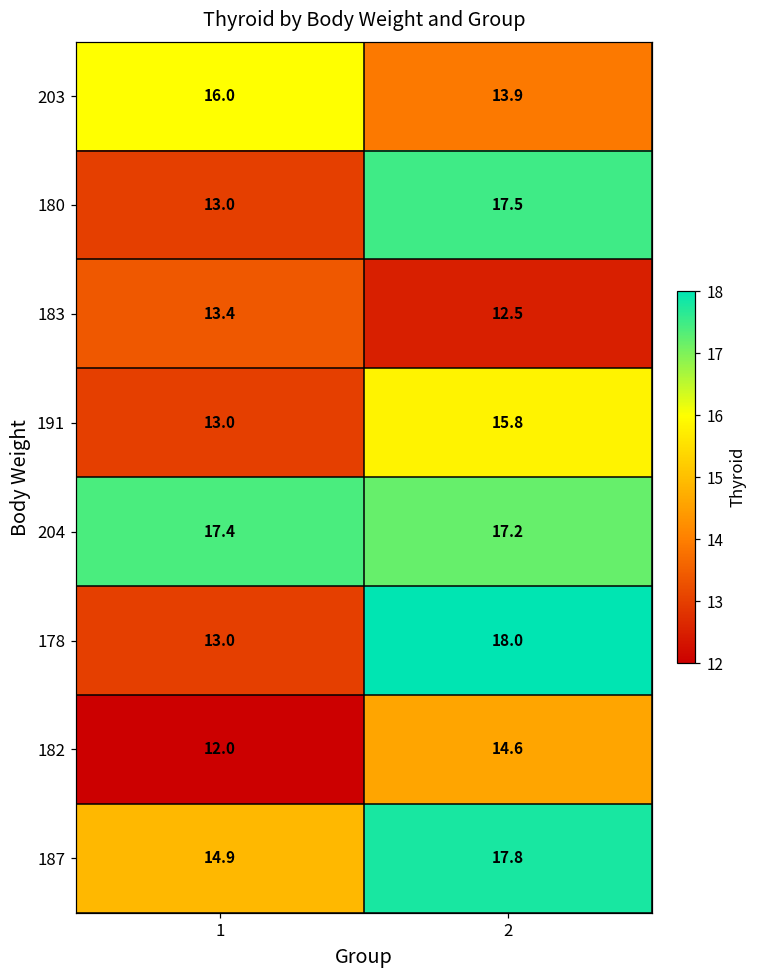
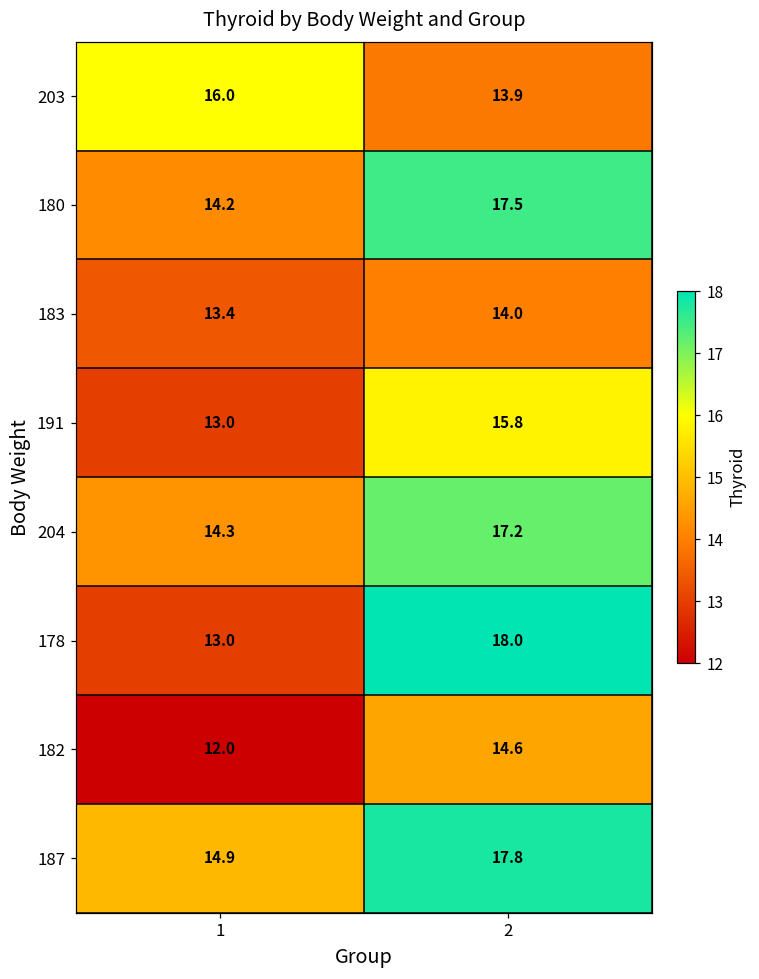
180, 1: 13.0 -> 14.2
183, 2: 12.5 -> 14.0
204, 1: 17.4 -> 14.3
